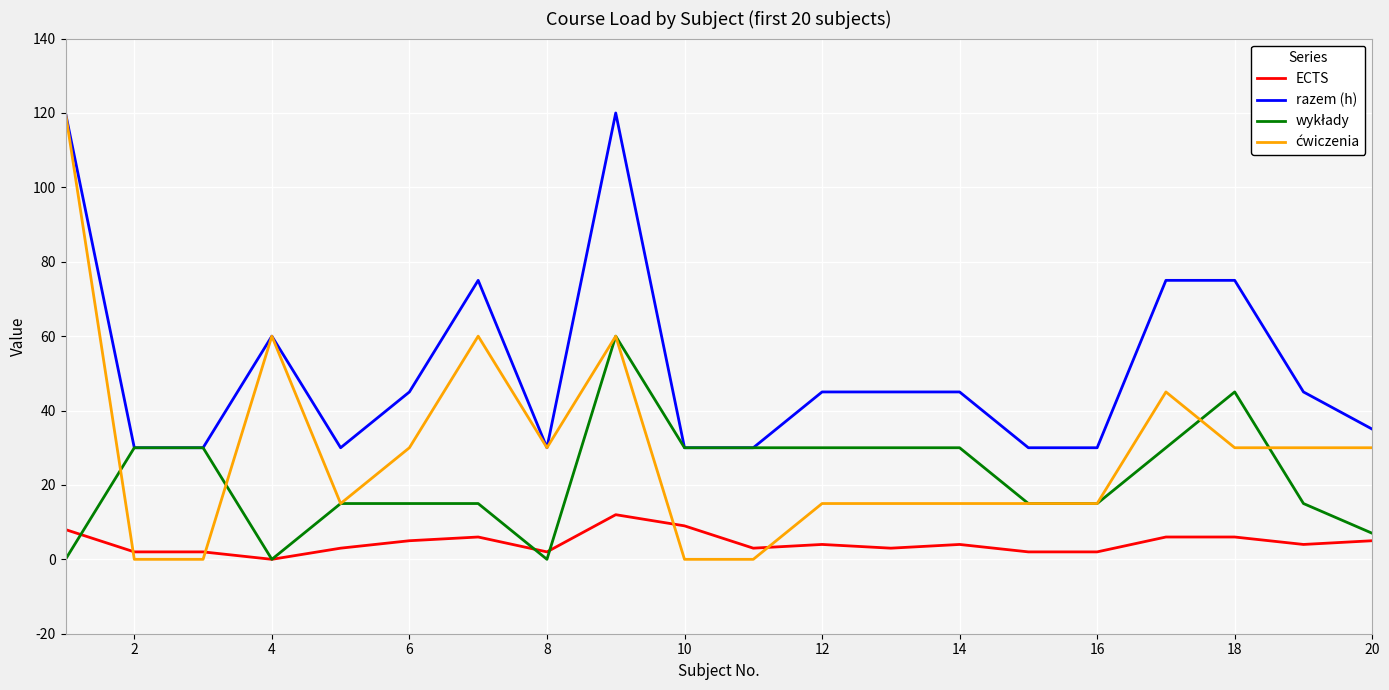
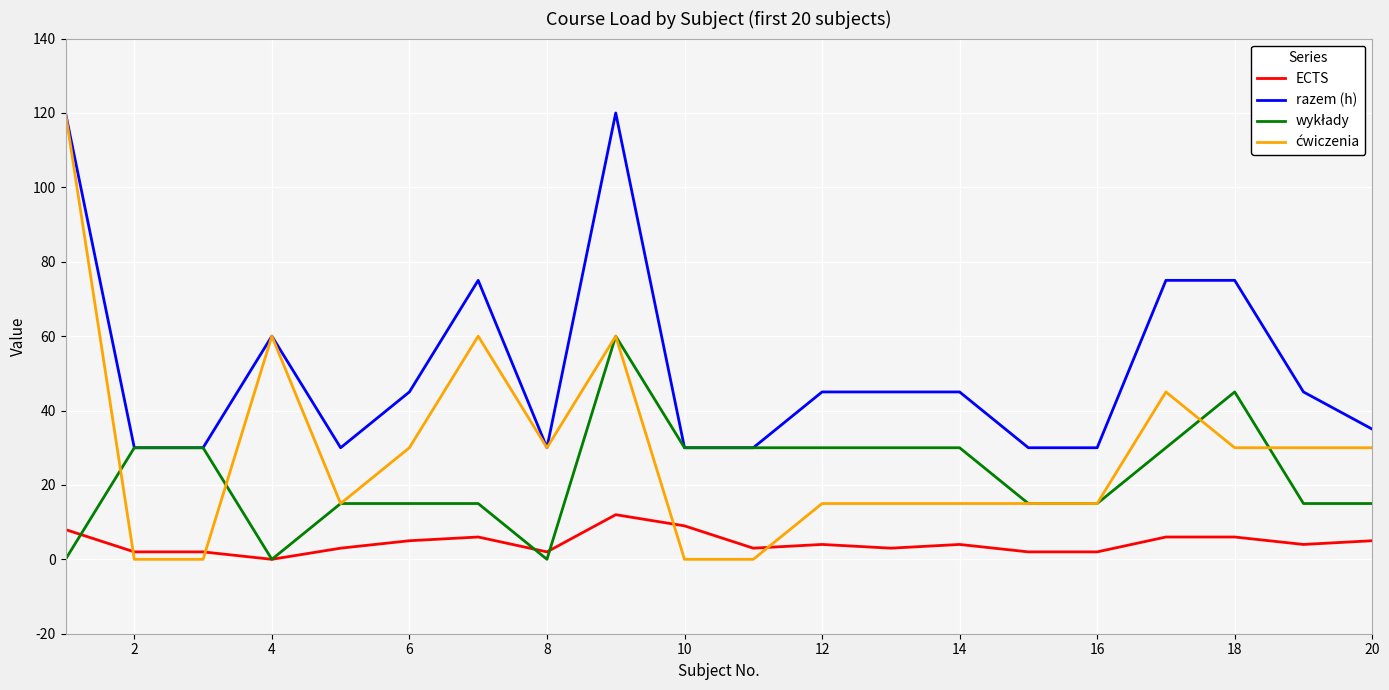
wykłady, 20: 7 -> 15
